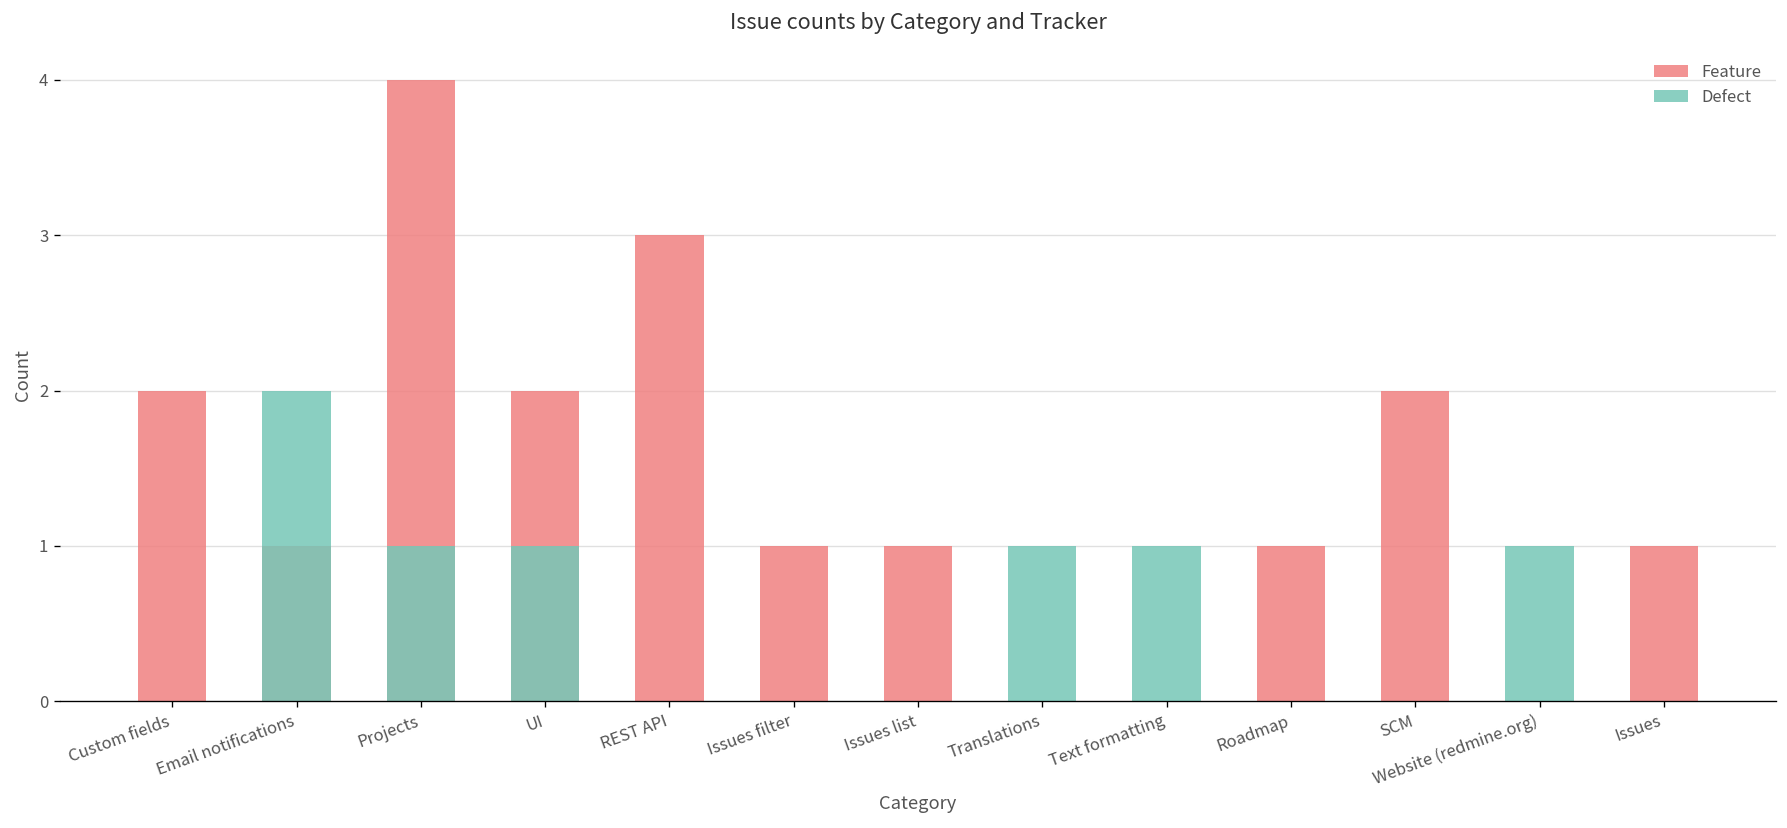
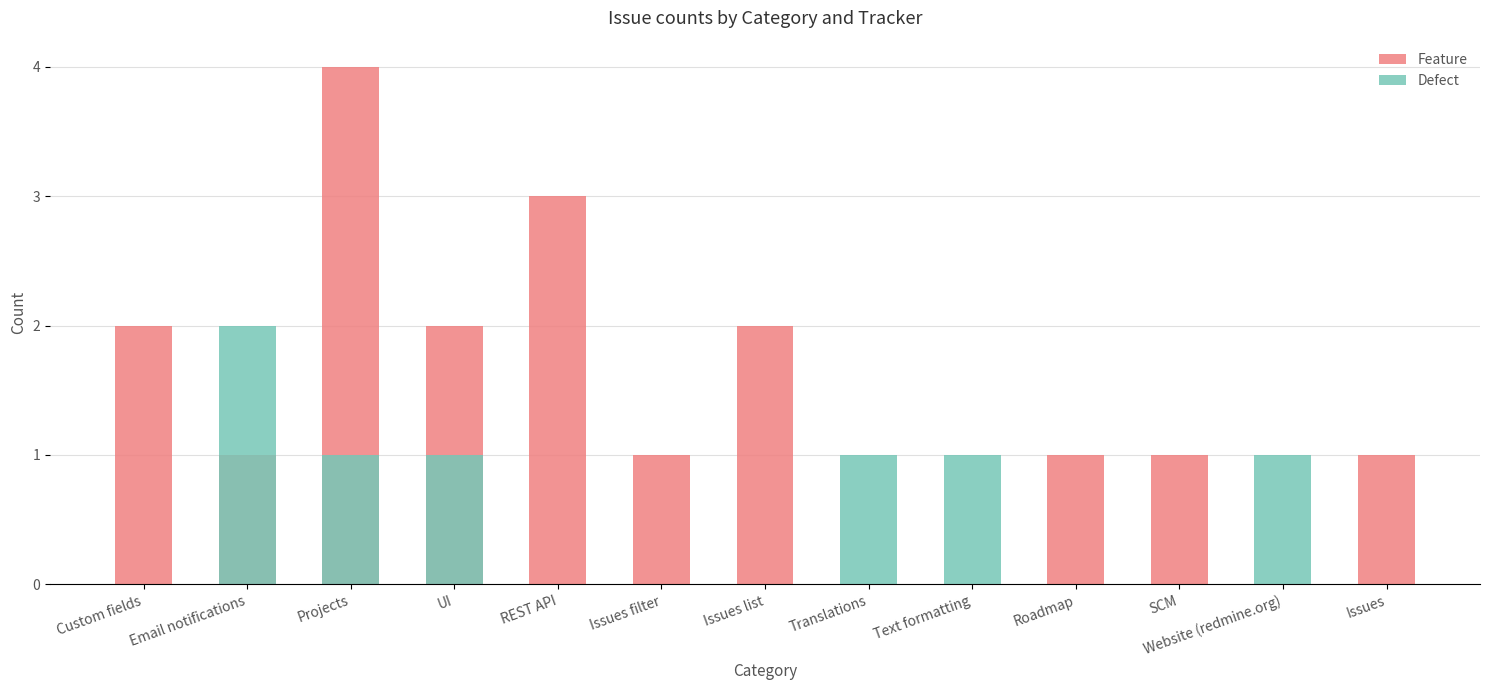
Feature, Issues list: 1 -> 2
Feature, SCM: 2 -> 1
